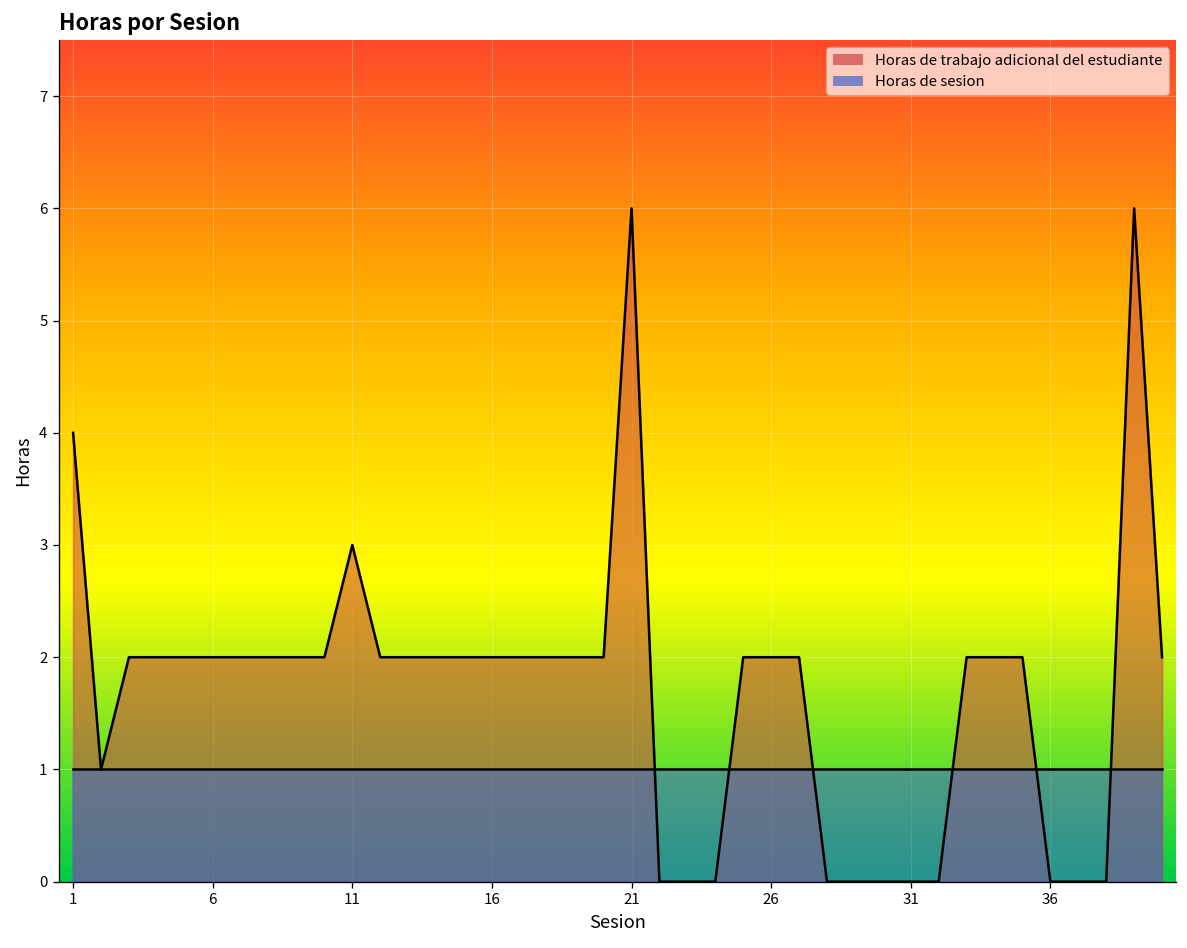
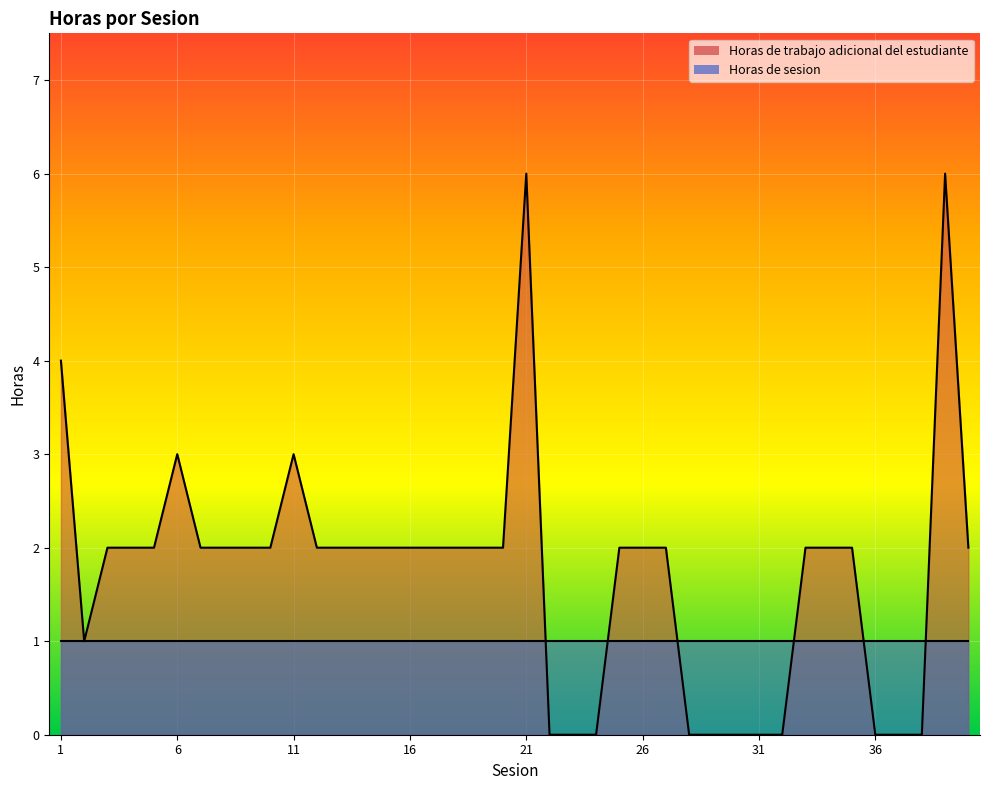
Horas de trabajo adicional del estudiante, 6: 2 -> 3
